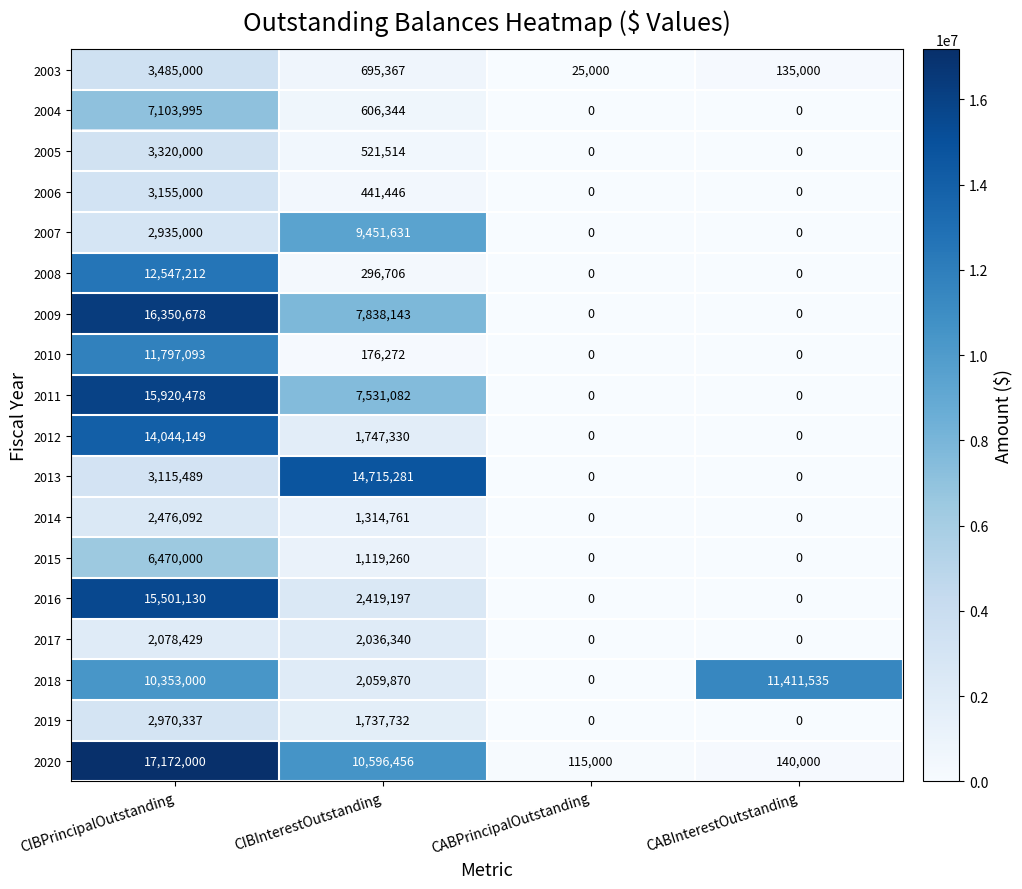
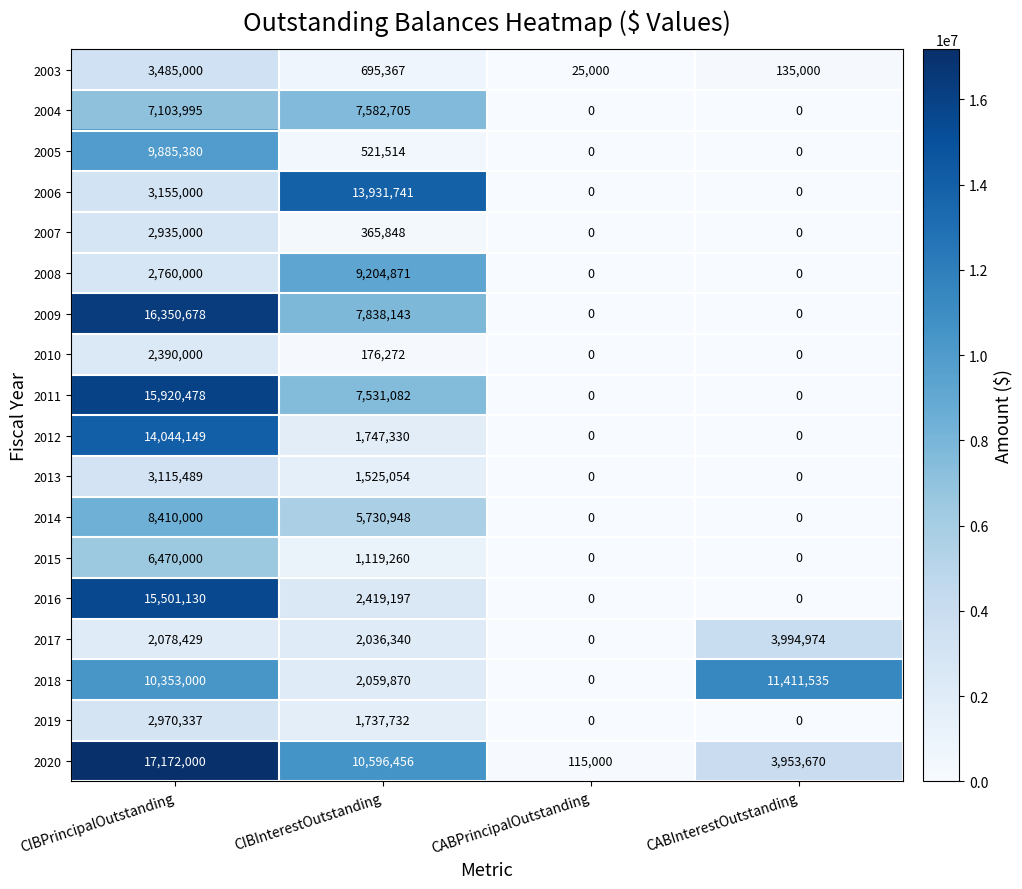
2004, CIBInterestOutstanding: 606,344 -> 7,582,705
2005, CIBPrincipalOutstanding: 3,320,000 -> 9,885,380
2006, CIBInterestOutstanding: 441,446 -> 13,931,741
2007, CIBInterestOutstanding: 9,451,631 -> 365,848
2008, CIBPrincipalOutstanding: 12,547,212 -> 2,760,000
2008, CIBInterestOutstanding: 296,706 -> 9,204,871
2010, CIBPrincipalOutstanding: 11,797,093 -> 2,390,000
2013, CIBInterestOutstanding: 14,715,281 -> 1,525,054
2014, CIBPrincipalOutstanding: 2,476,092 -> 8,410,000
2014, CIBInterestOutstanding: 1,314,761 -> 5,730,948
2017, CABInterestOutstanding: 0 -> 3,994,974
2020, CABInterestOutstanding: 140,000 -> 3,953,670
